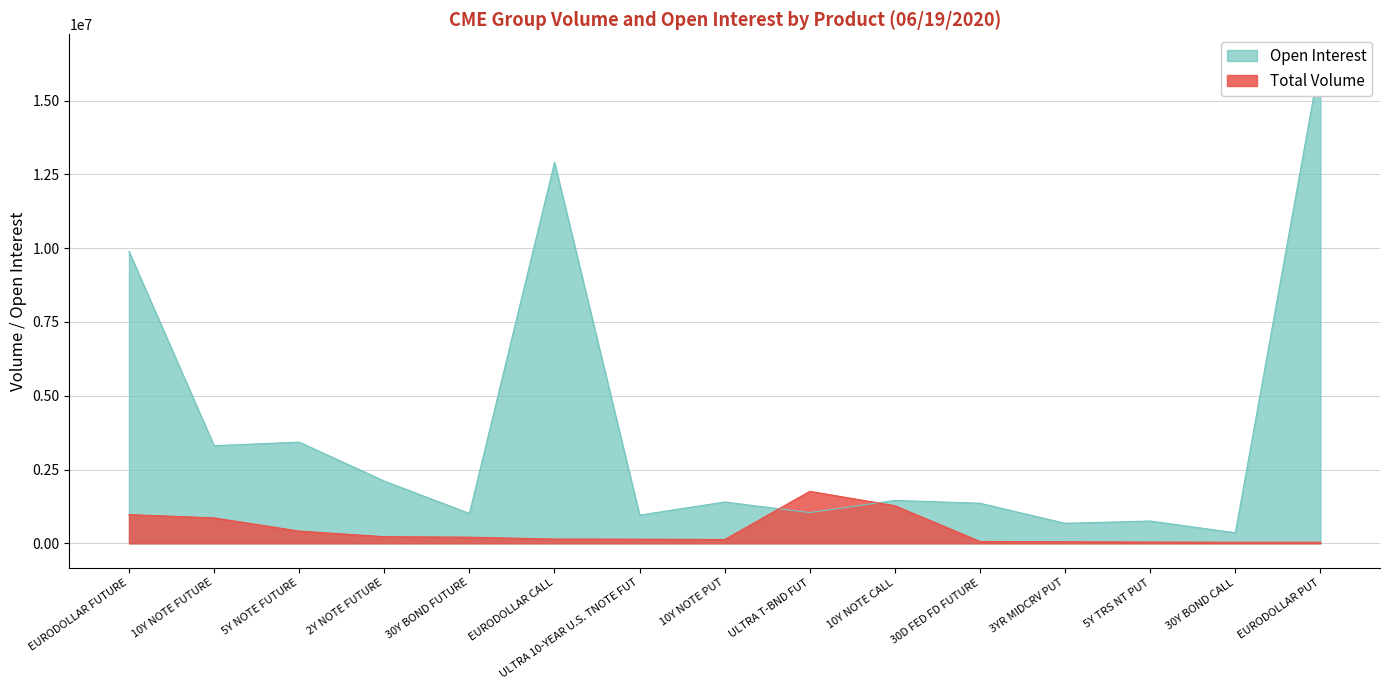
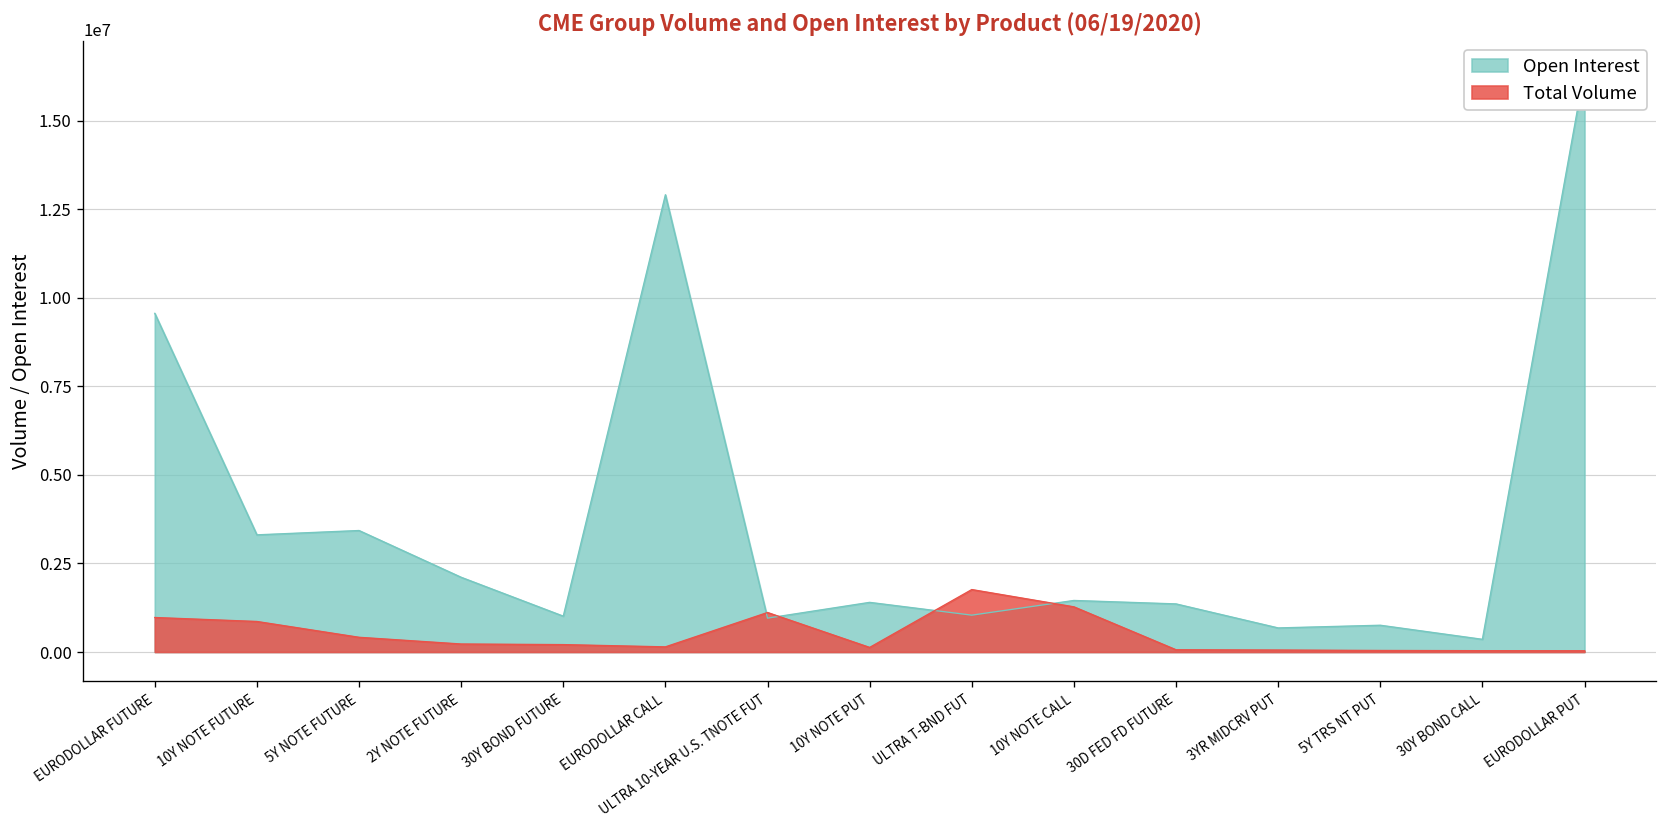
Open Interest, EURODOLLAR FUTURE: 9900000 -> 9600000
Total Volume, ULTRA 10-YEAR U.S. TNOTE FUT: 100000 -> 1100000
